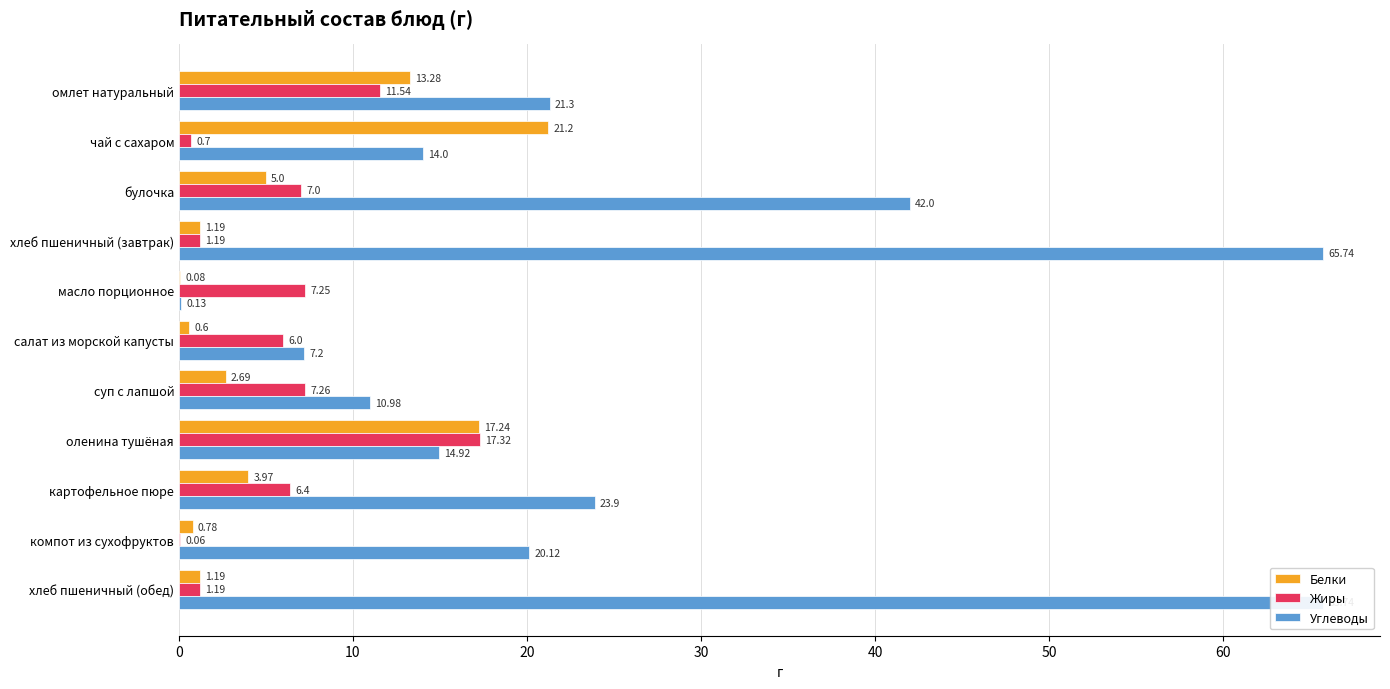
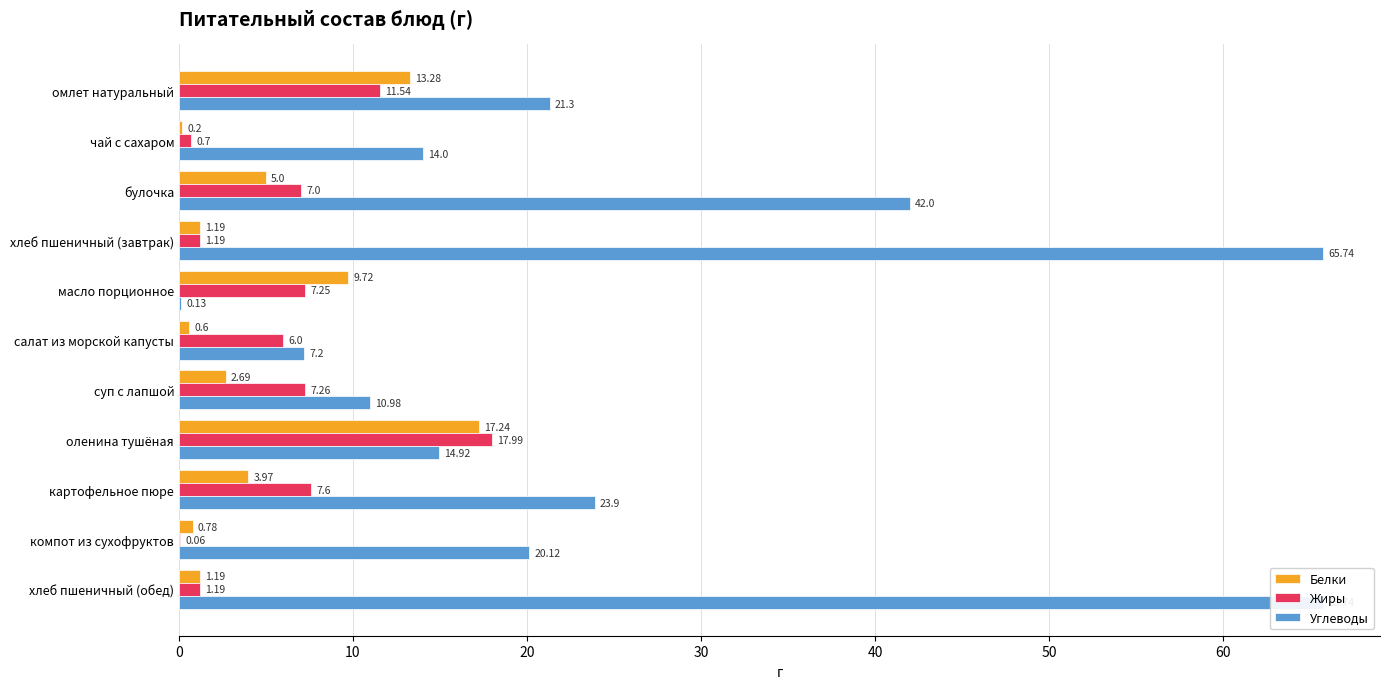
Белки, чай с сахаром: 21.2 -> 0.2
Белки, масло порционное: 0.08 -> 9.72
Жиры, оленина тушёная: 17.32 -> 17.99
Жиры, картофельное пюре: 6.4 -> 7.6
